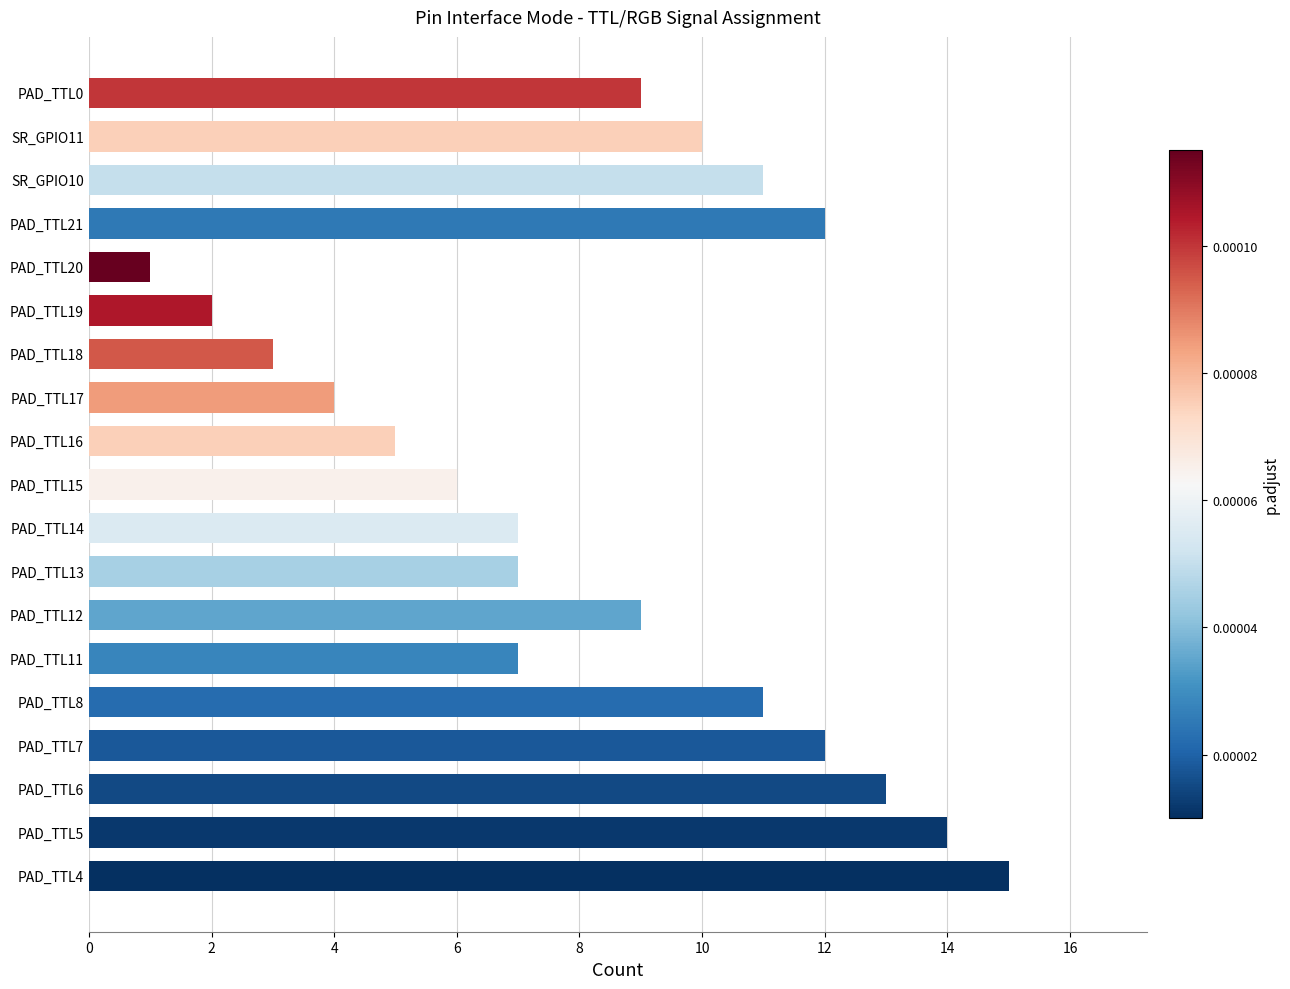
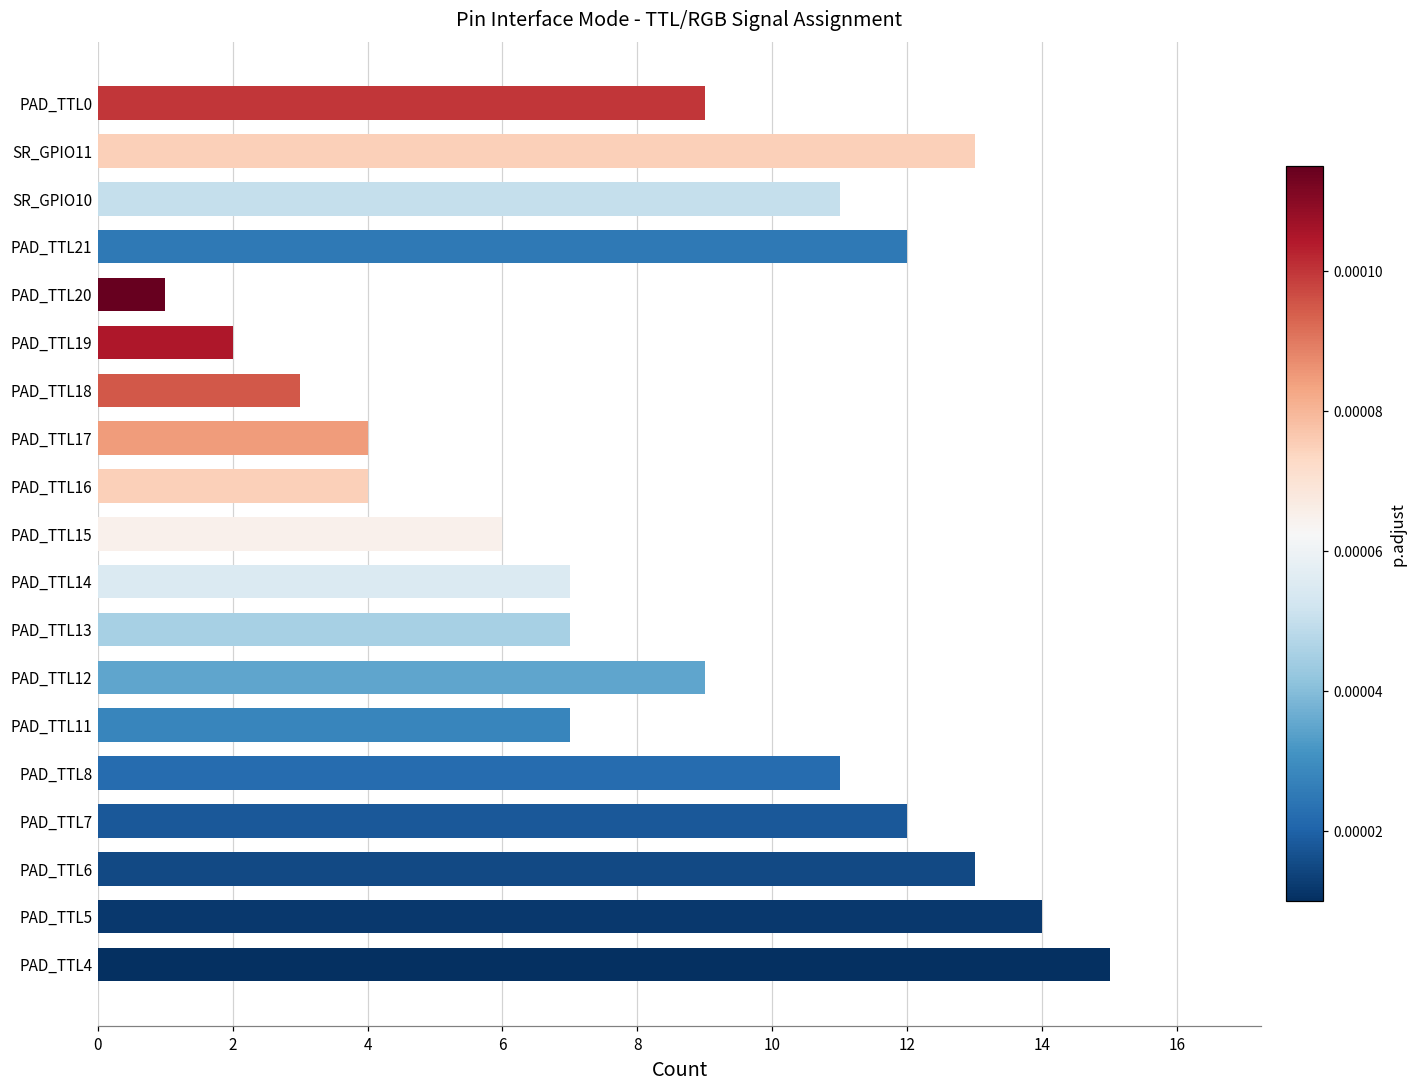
SR_GPIO11: 10 -> 13
PAD_TTL16: 5 -> 4
